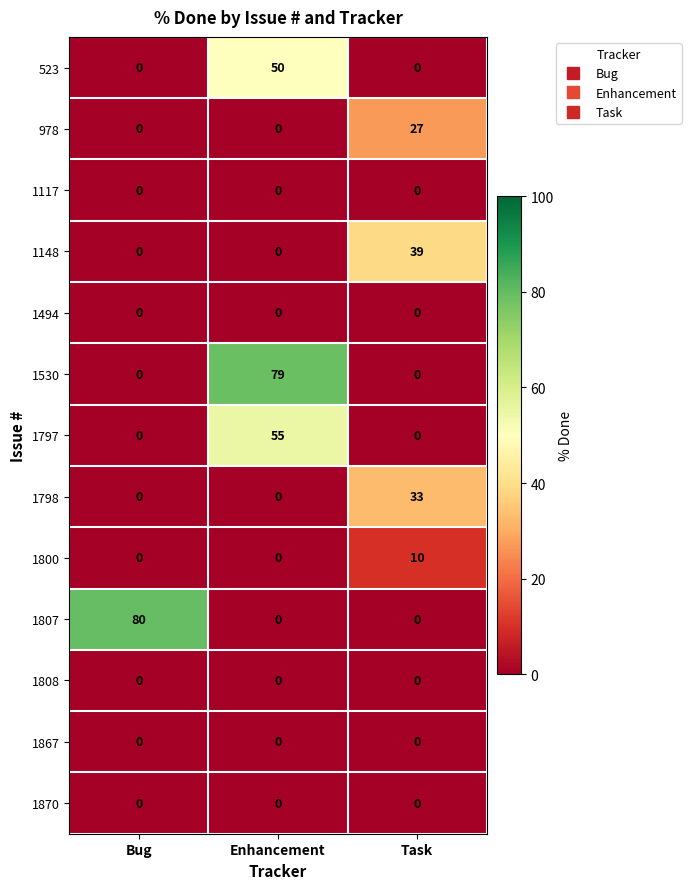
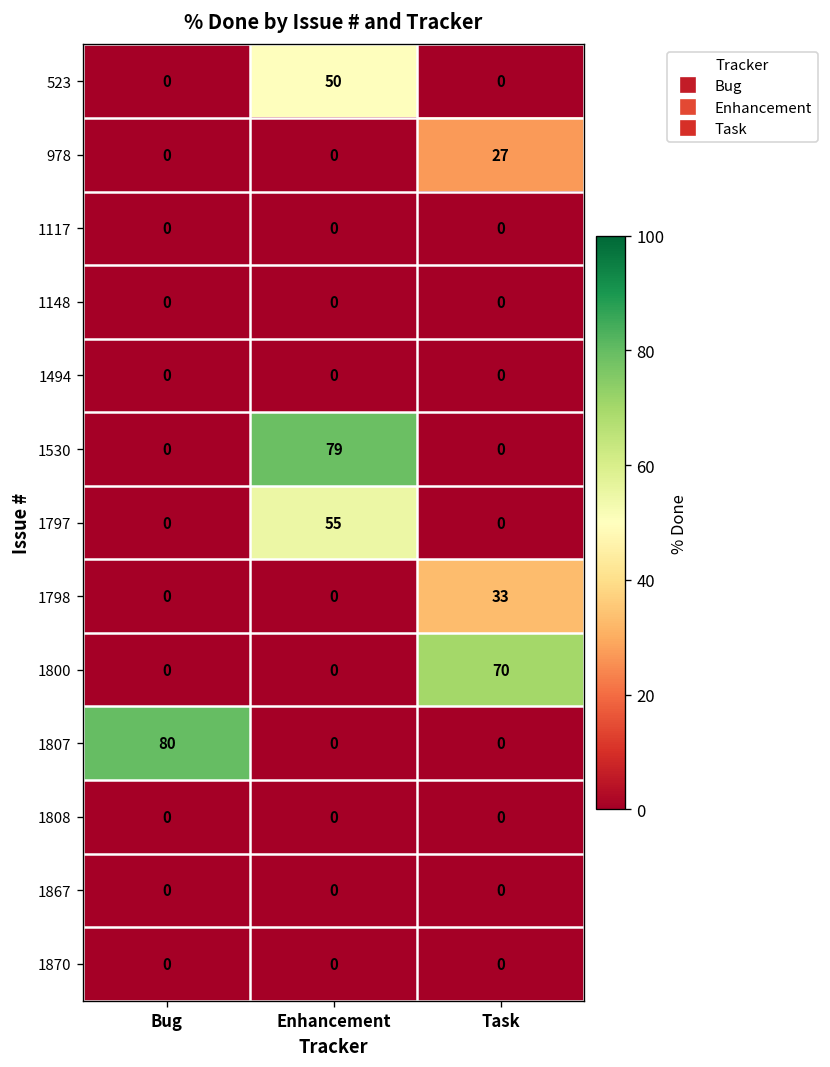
1148, Task: 39 -> 0
1800, Task: 10 -> 70
